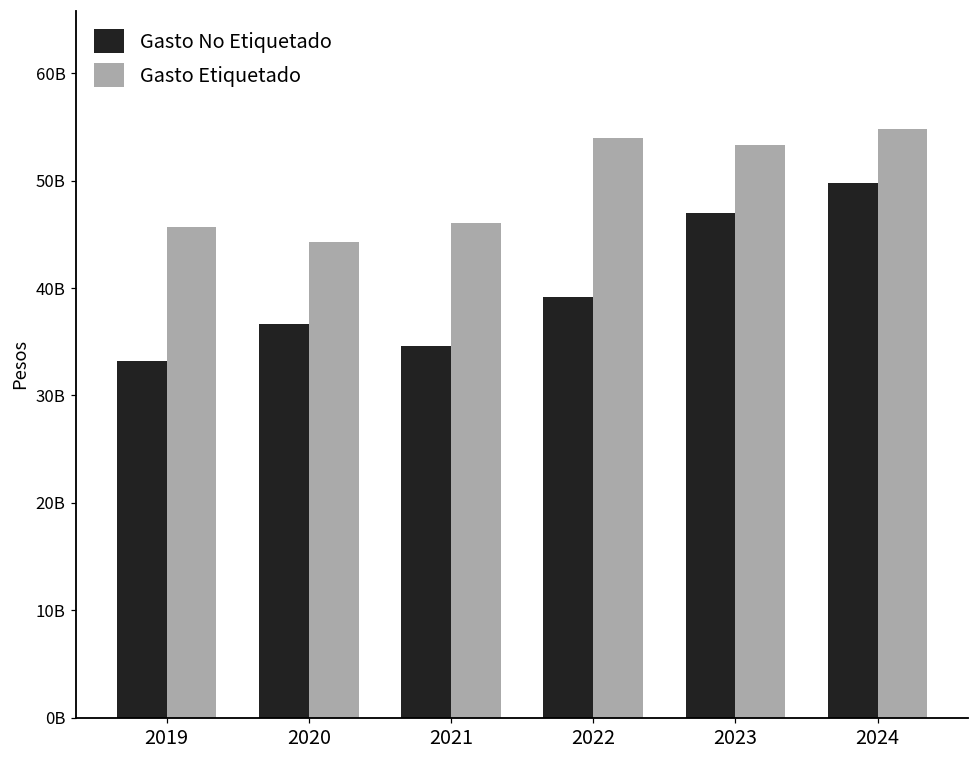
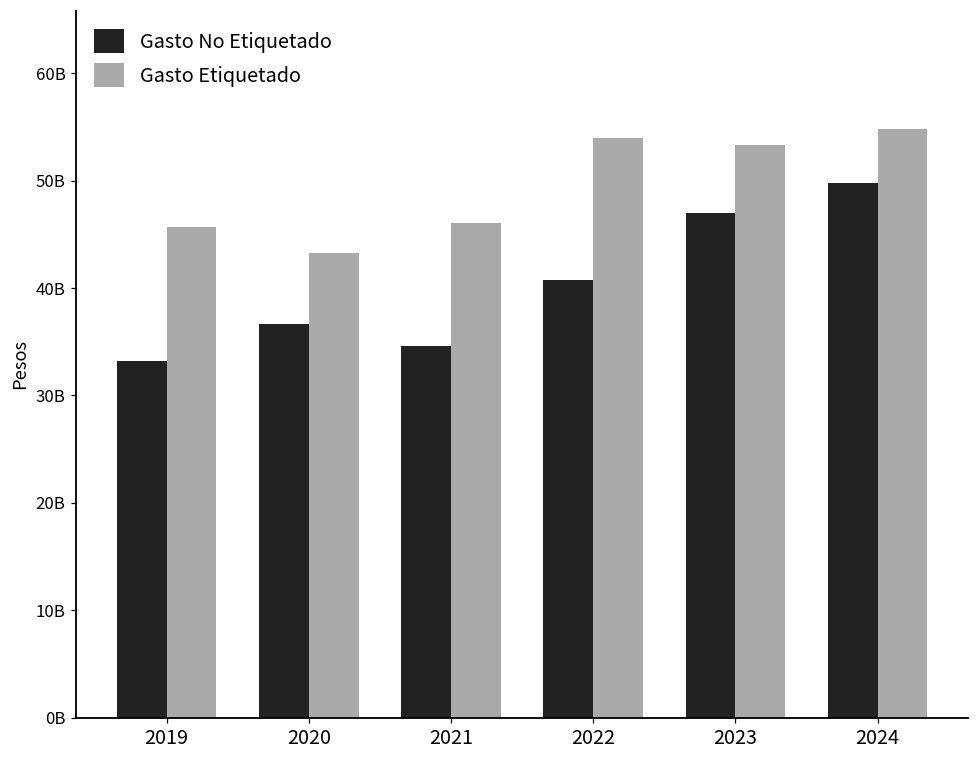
Gasto Etiquetado, 2020: 44000000000 -> 43000000000
Gasto No Etiquetado, 2022: 39000000000 -> 41000000000
